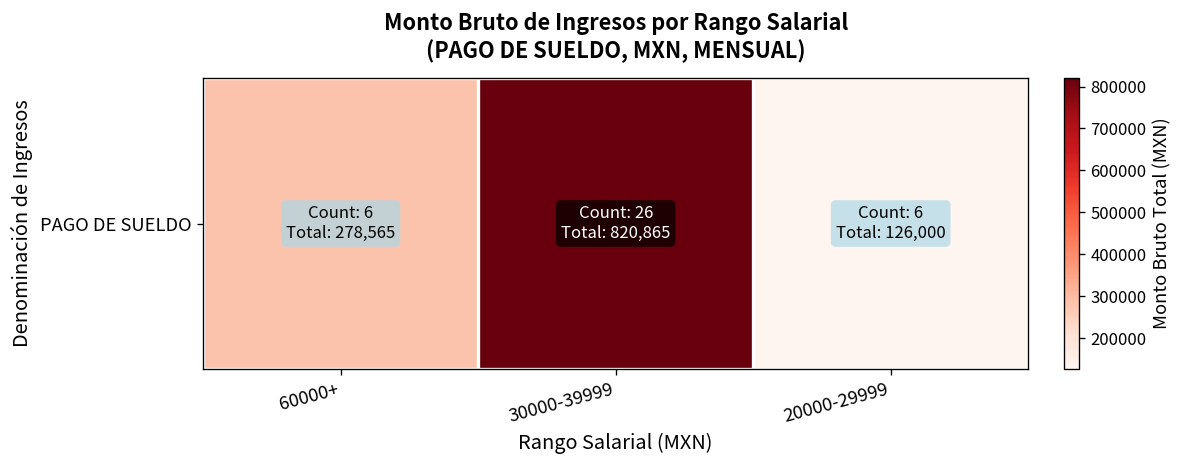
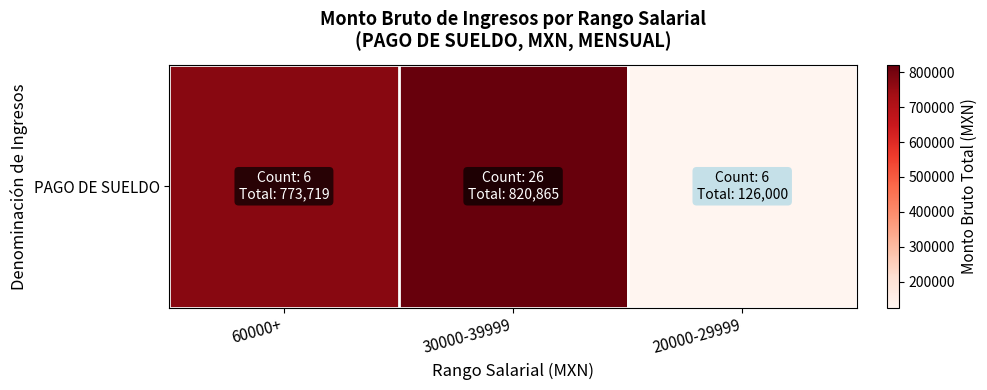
PAGO DE SUELDO, 60000+: 278,565 -> 773,719
